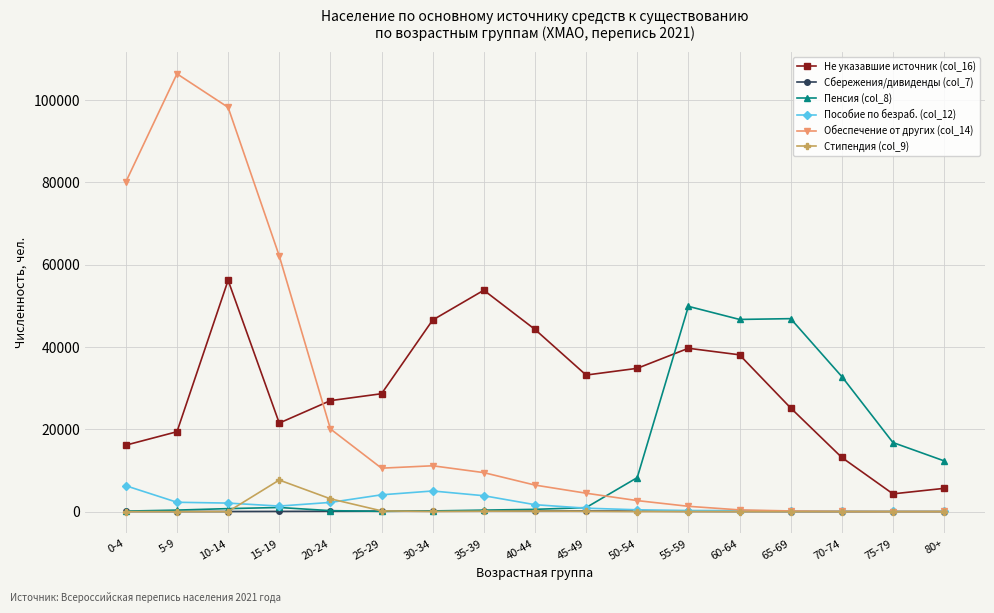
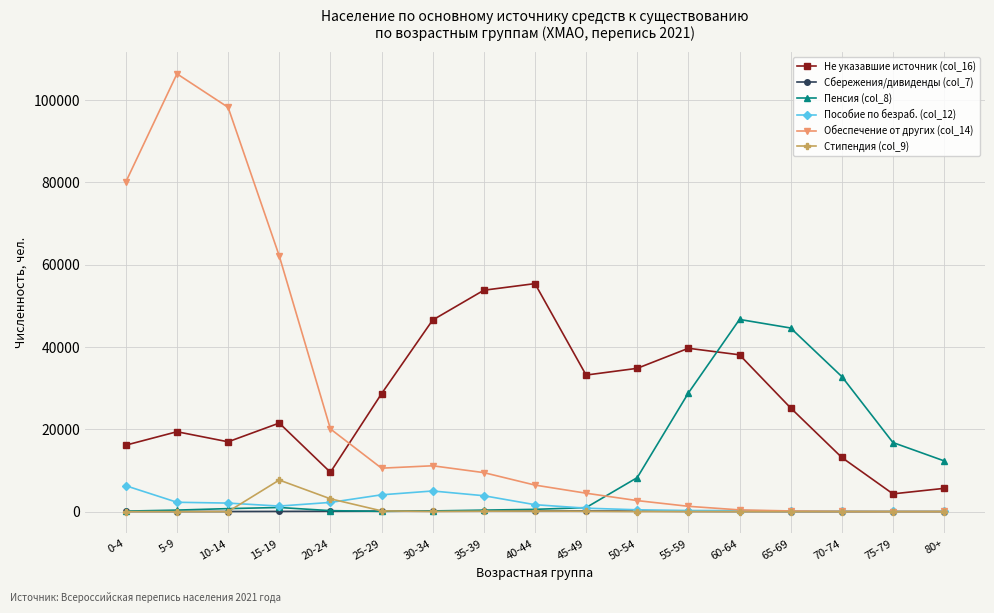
Не указавшие источник (col_16), 10-14: 56000 -> 17000
Не указавшие источник (col_16), 20-24: 27000 -> 10000
Не указавшие источник (col_16), 40-44: 44000 -> 55000
Пенсия (col_8), 55-59: 50000 -> 29000
Пенсия (col_8), 65-69: 47000 -> 45000
